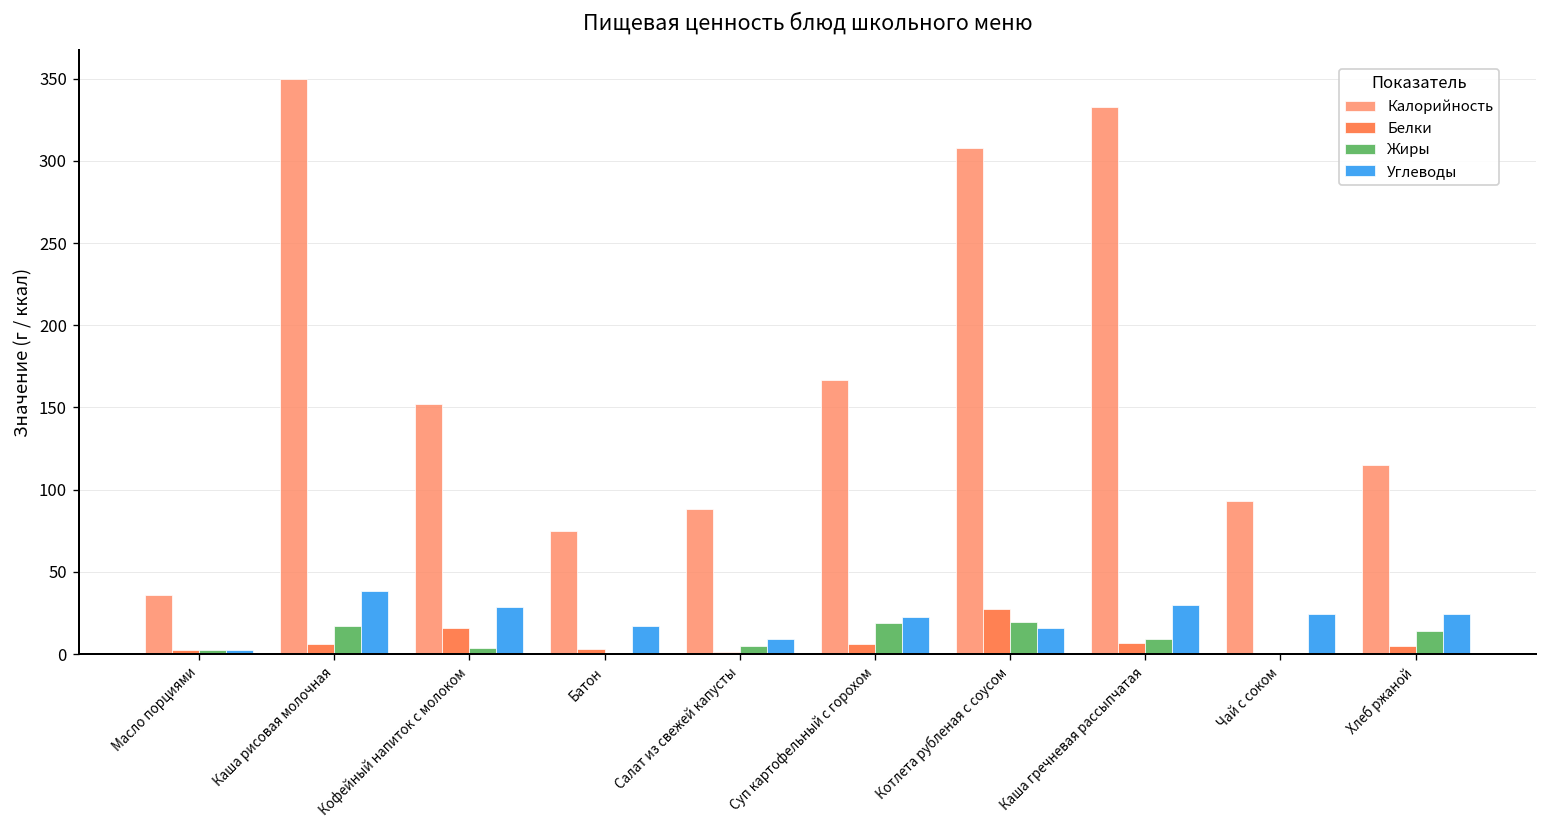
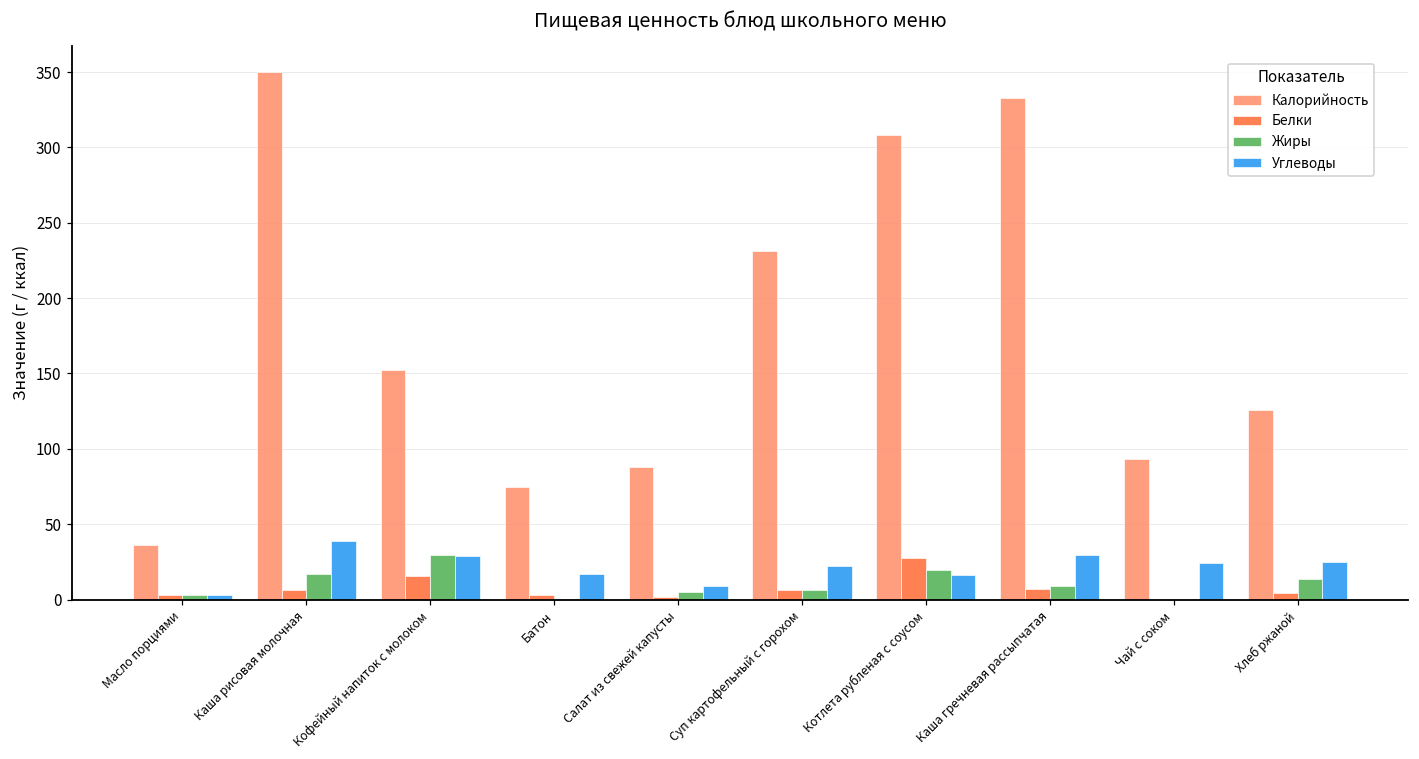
Жиры, Кофейный напиток с молоком: 4 -> 30
Калорийность, Суп картофельный с горохом: 167 -> 231
Жиры, Суп картофельный с горохом: 19 -> 7
Калорийность, Хлеб ржаной: 115 -> 126
